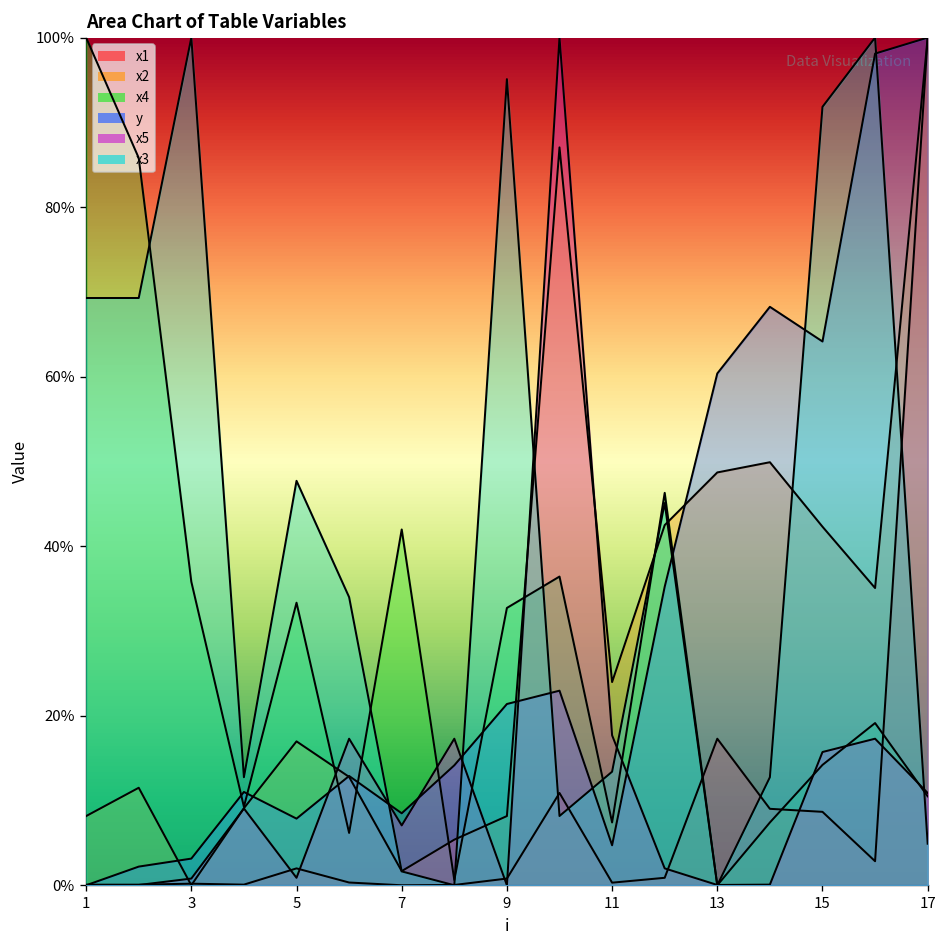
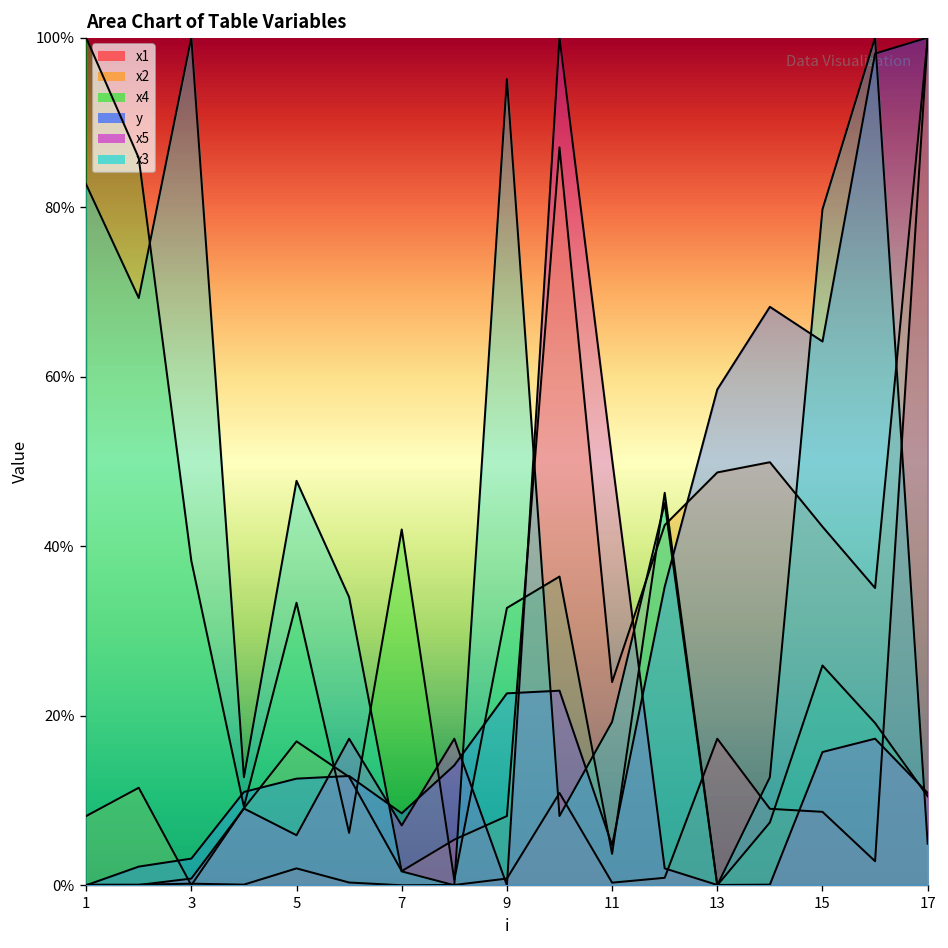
x3, 1: 69% -> 83%
x4, 3: 36% -> 38%
y, 5: 8% -> 13%
x5, 5: 1% -> 6%
y, 9: 21% -> 23%
x4, 11: 7% -> 4%
x5, 11: 18% -> 50%
x3, 11: 13% -> 19%
y, 13: 60% -> 58%
x4, 15: 14% -> 26%
x3, 15: 92% -> 80%
